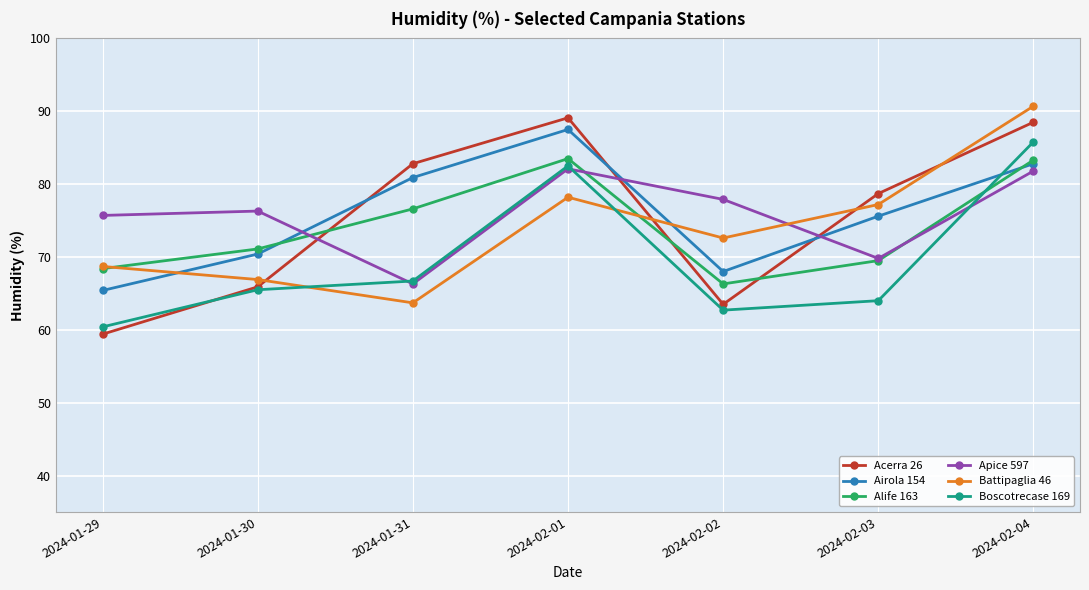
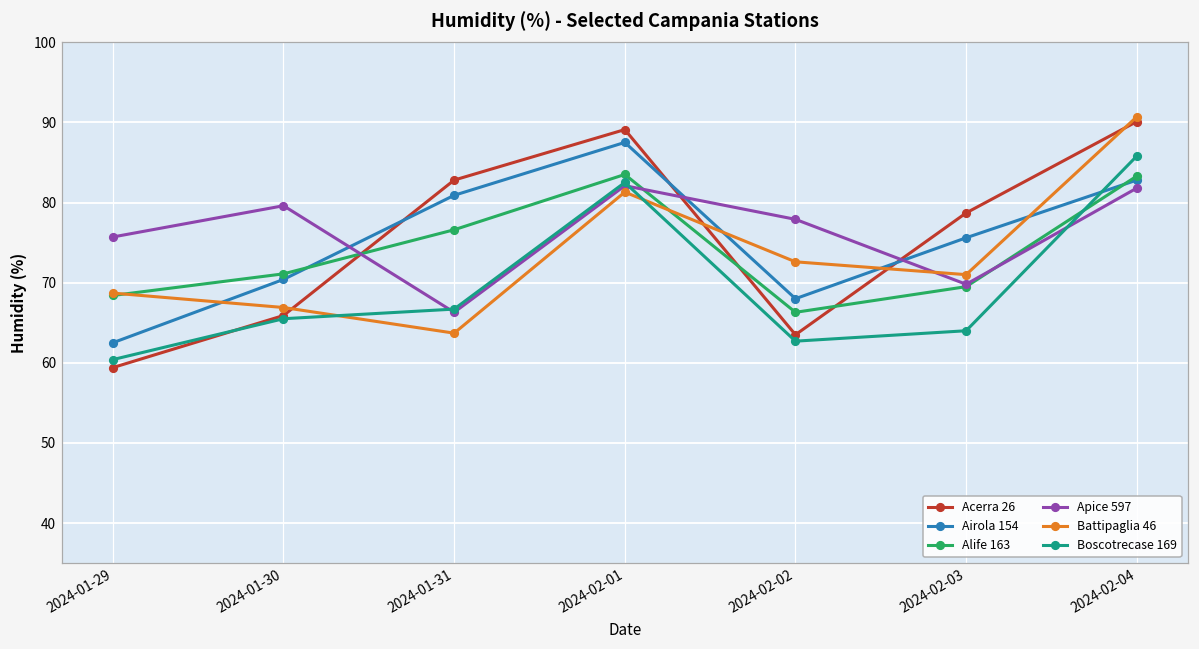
Airola 154, 2024-01-29: 65 -> 63
Apice 597, 2024-01-30: 76 -> 80
Battipaglia 46, 2024-02-01: 78 -> 81
Battipaglia 46, 2024-02-03: 77 -> 71
Acerra 26, 2024-02-04: 89 -> 90
